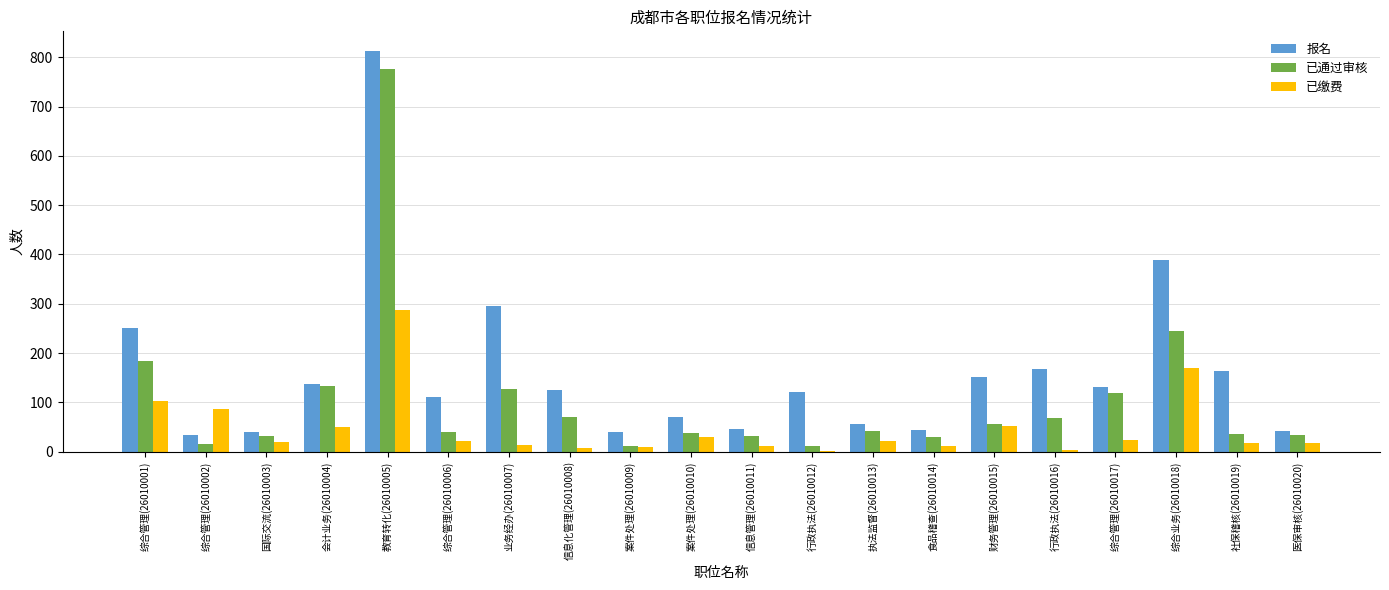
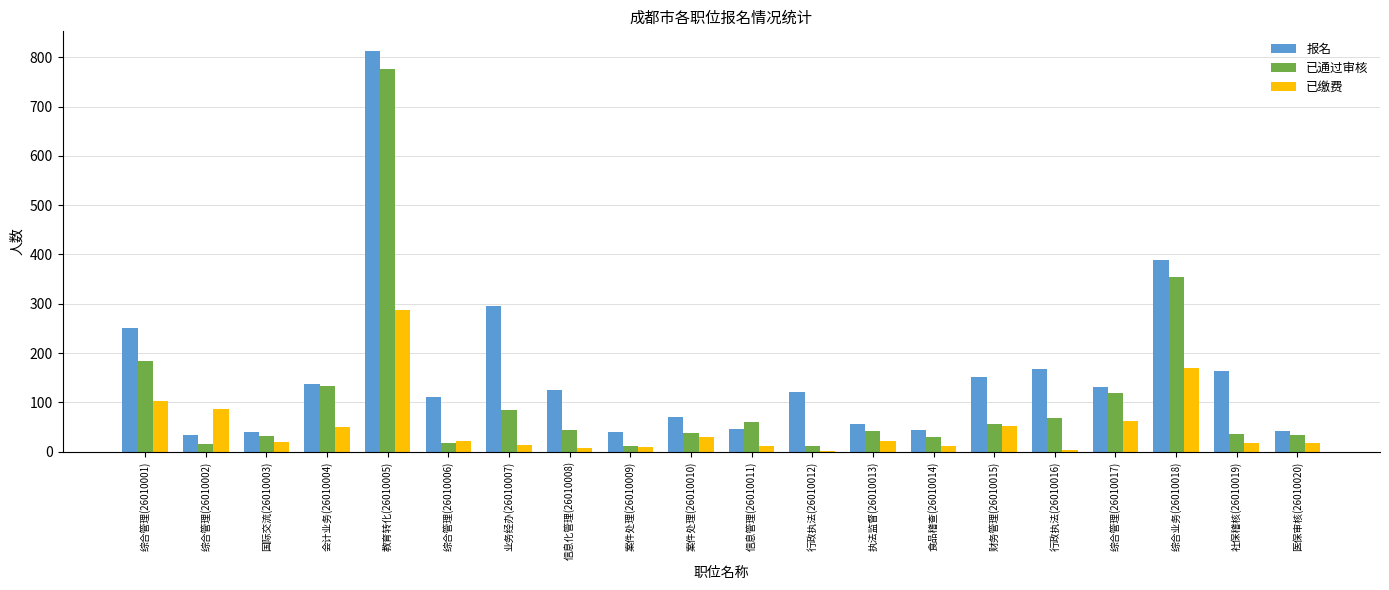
已通过审核, 综合管理(26010006): 40 -> 20
已通过审核, 业务经办(26010007): 130 -> 90
已通过审核, 信息化管理(26010008): 70 -> 40
已通过审核, 信息管理(26010011): 30 -> 60
已缴费, 综合管理(26010017): 20 -> 60
已通过审核, 综合业务(26010018): 240 -> 350
